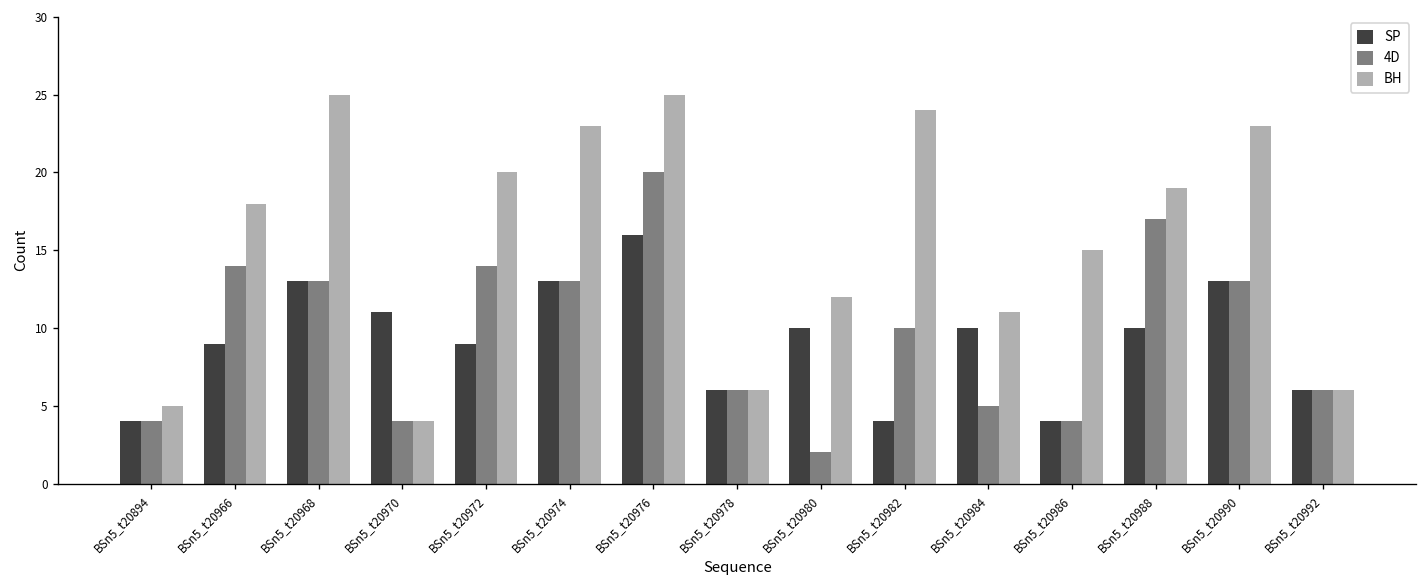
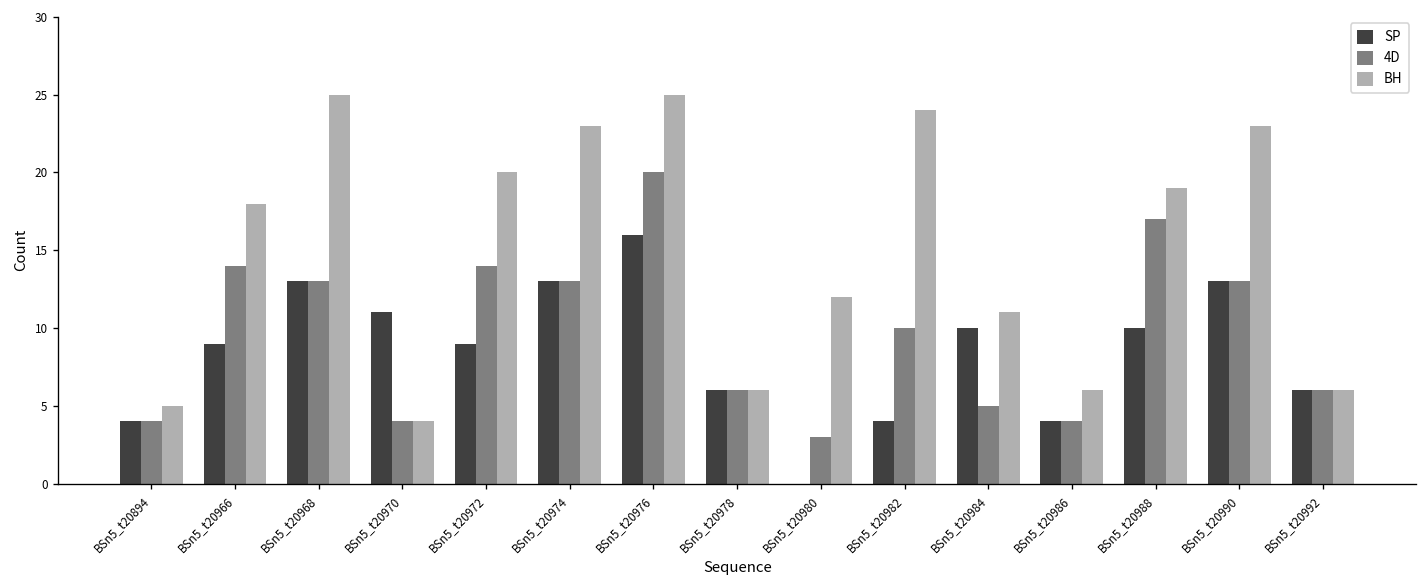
SP, BSn5_t20980: 10 -> 0
4D, BSn5_t20980: 2 -> 3
BH, BSn5_t20986: 15 -> 6
